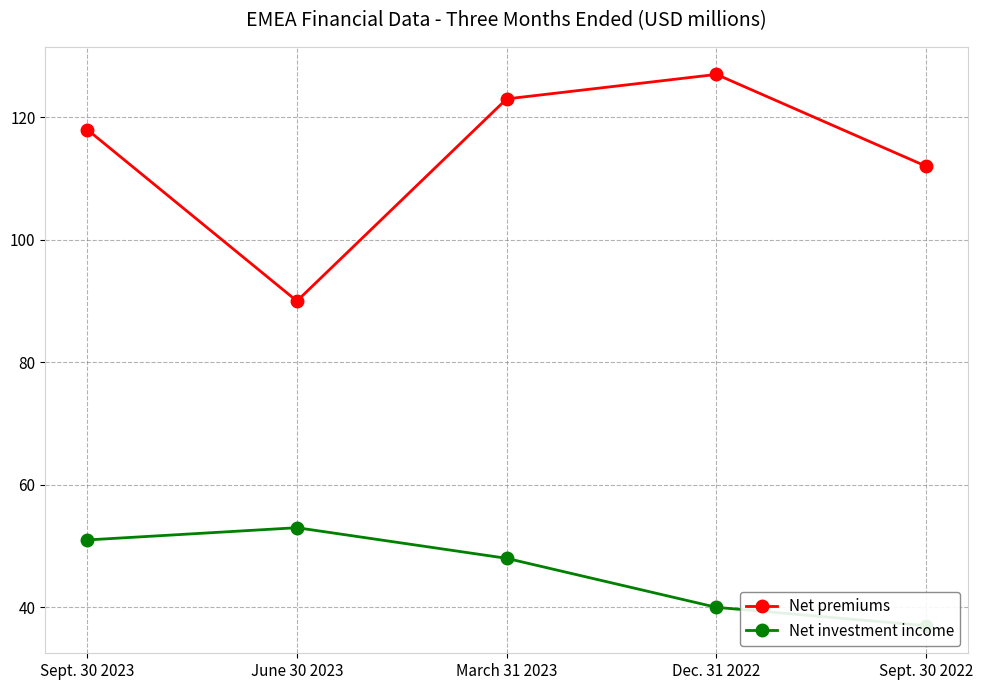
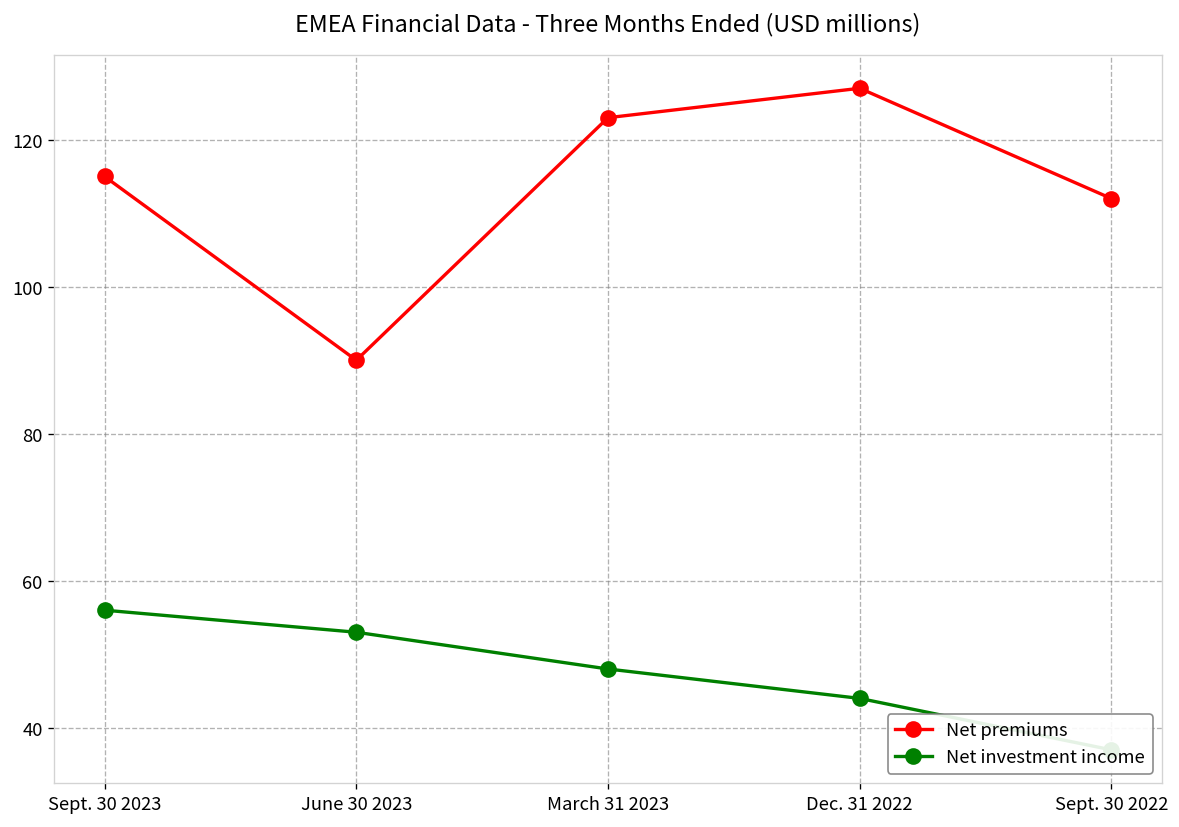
Net premiums, Sept. 30 2023: 118 -> 115
Net investment income, Sept. 30 2023: 51 -> 56
Net investment income, Dec. 31 2022: 40 -> 44
